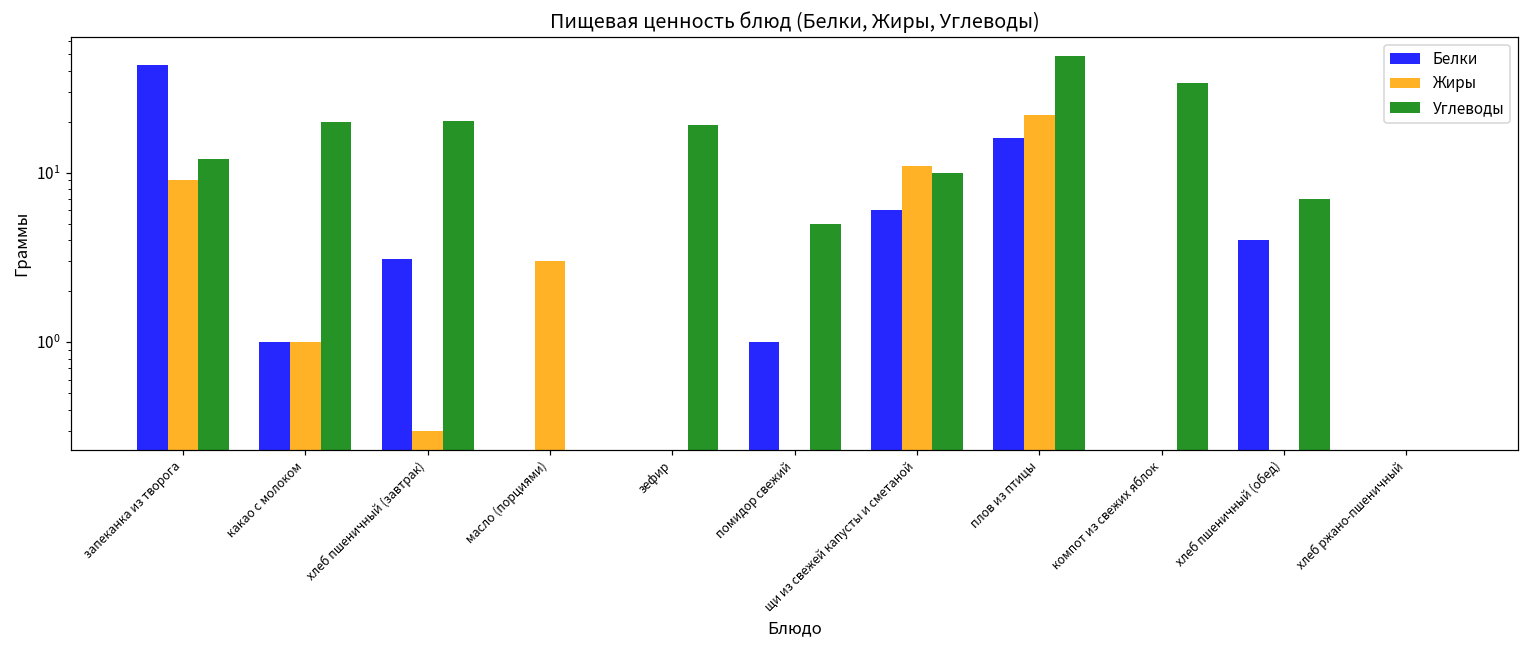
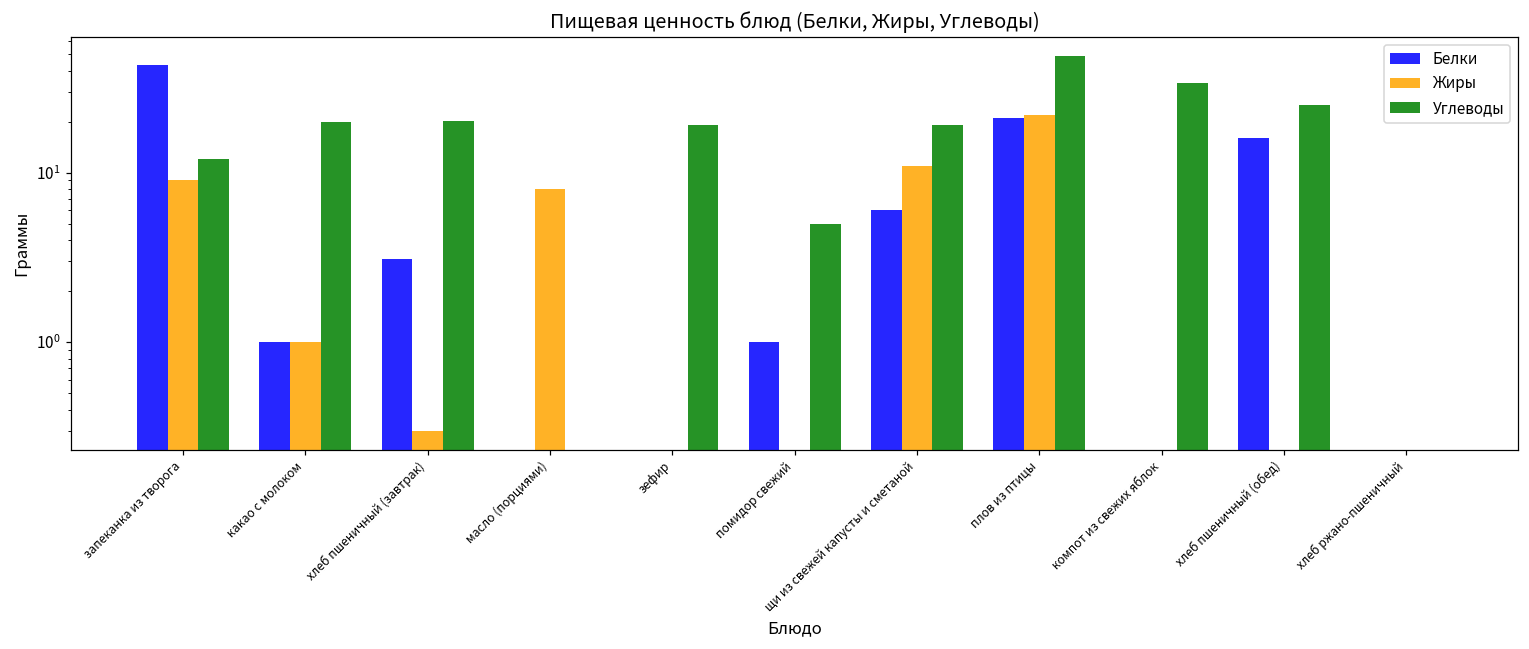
Жиры, масло (порциями): 3 -> 8
Углеводы, щи из свежей капусты и сметаной: 10 -> 19
Белки, плов из птицы: 16 -> 21
Белки, хлеб пшеничный (обед): 4 -> 16
Углеводы, хлеб пшеничный (обед): 7 -> 25
